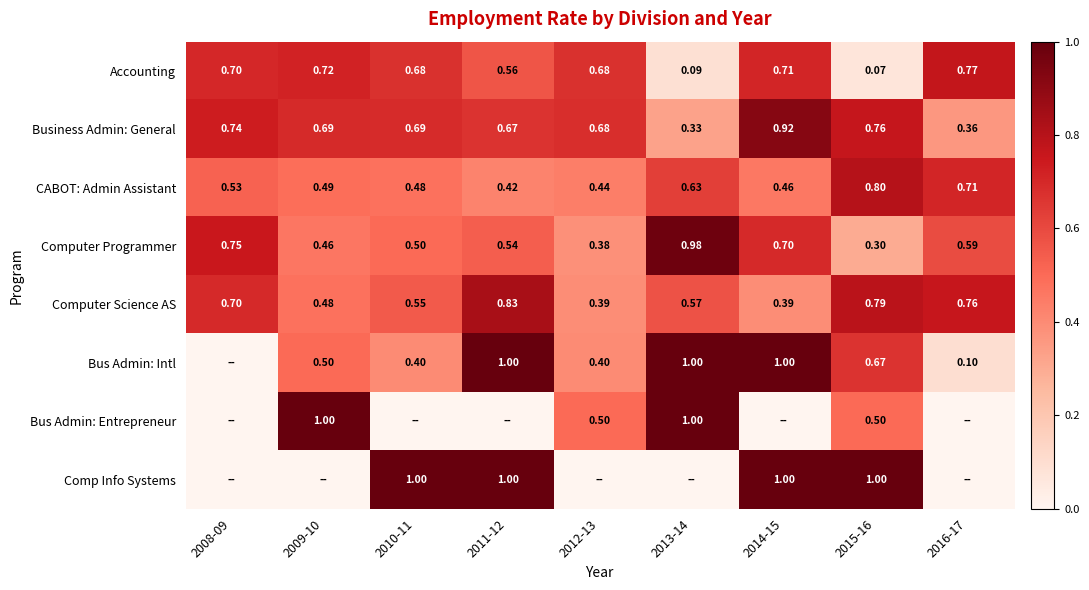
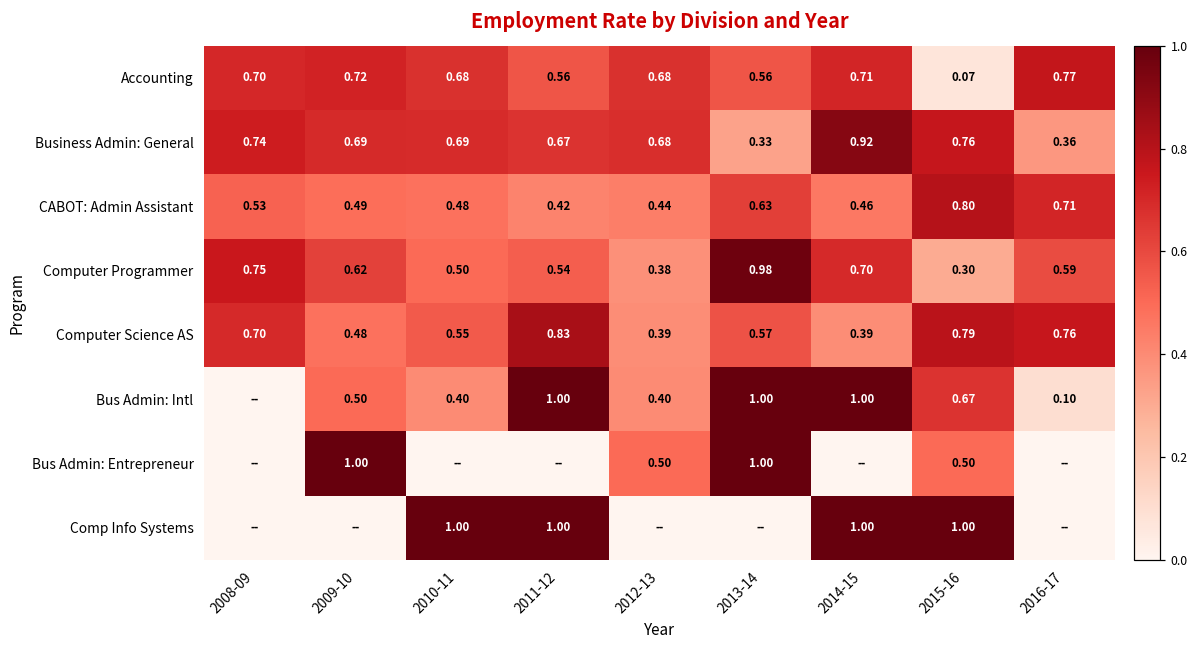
Accounting, 2013-14: 0.09 -> 0.56
Computer Programmer, 2009-10: 0.46 -> 0.62
